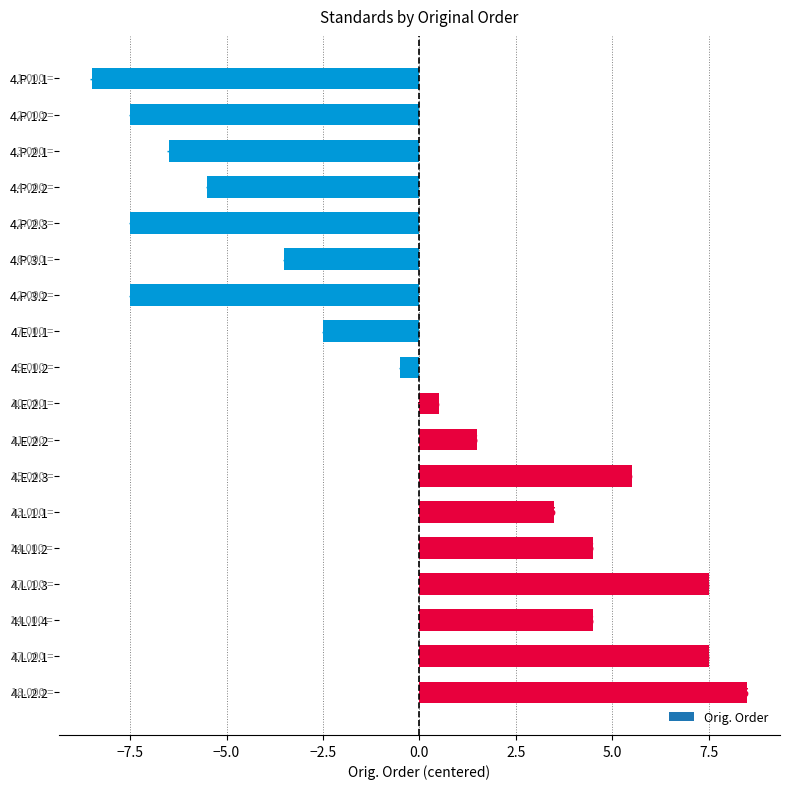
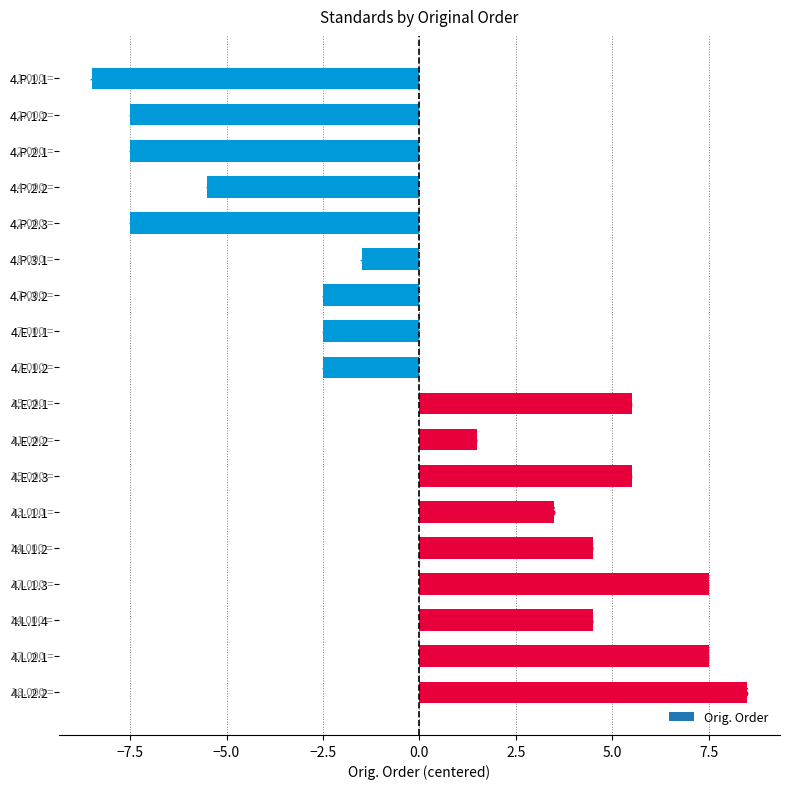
4.P.2.1: 3.000 -> 2.000
4.P.3.1: 6.000 -> 8.000
4.P.3.2: 2.000 -> 7.000
4.E.1.2: 9.000 -> 7.000
4.E.2.1: 10.000 -> 15.000
